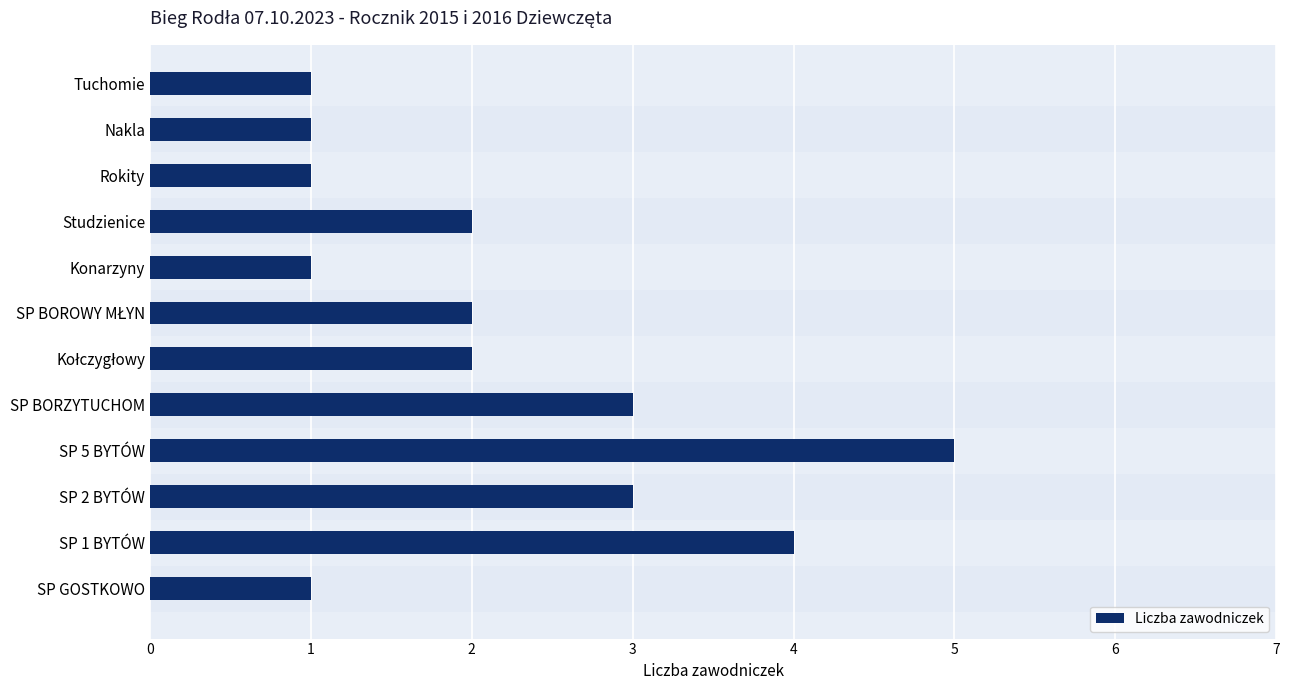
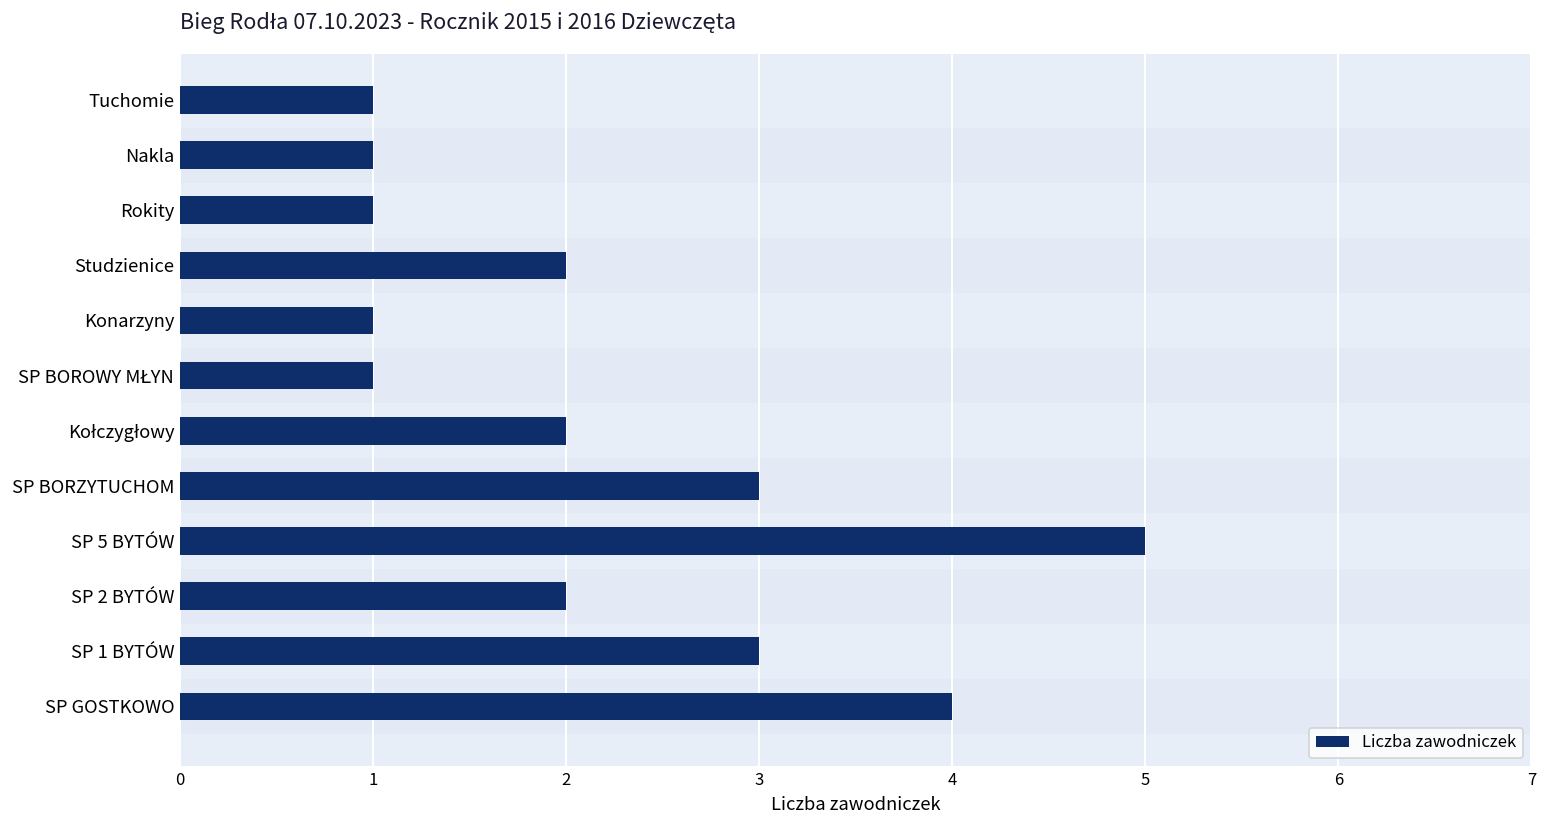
SP BOROWY MŁYN: 2 -> 1
SP 2 BYTÓW: 3 -> 2
SP 1 BYTÓW: 4 -> 3
SP GOSTKOWO: 1 -> 4
